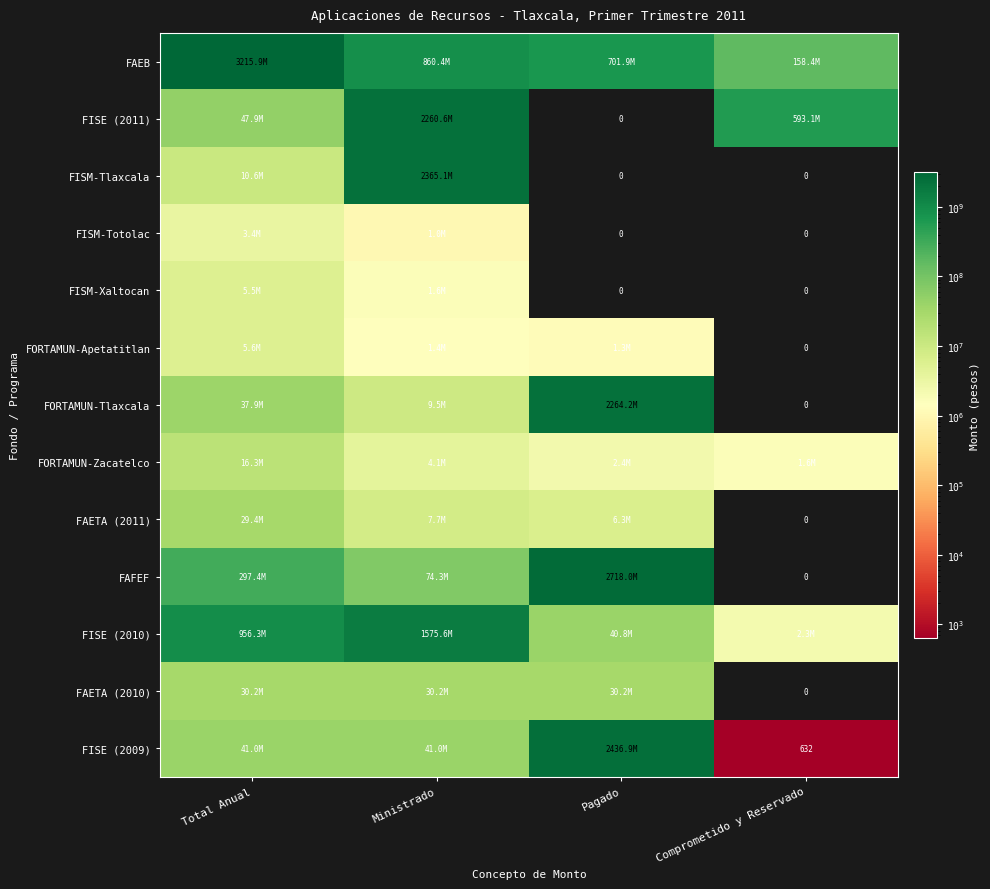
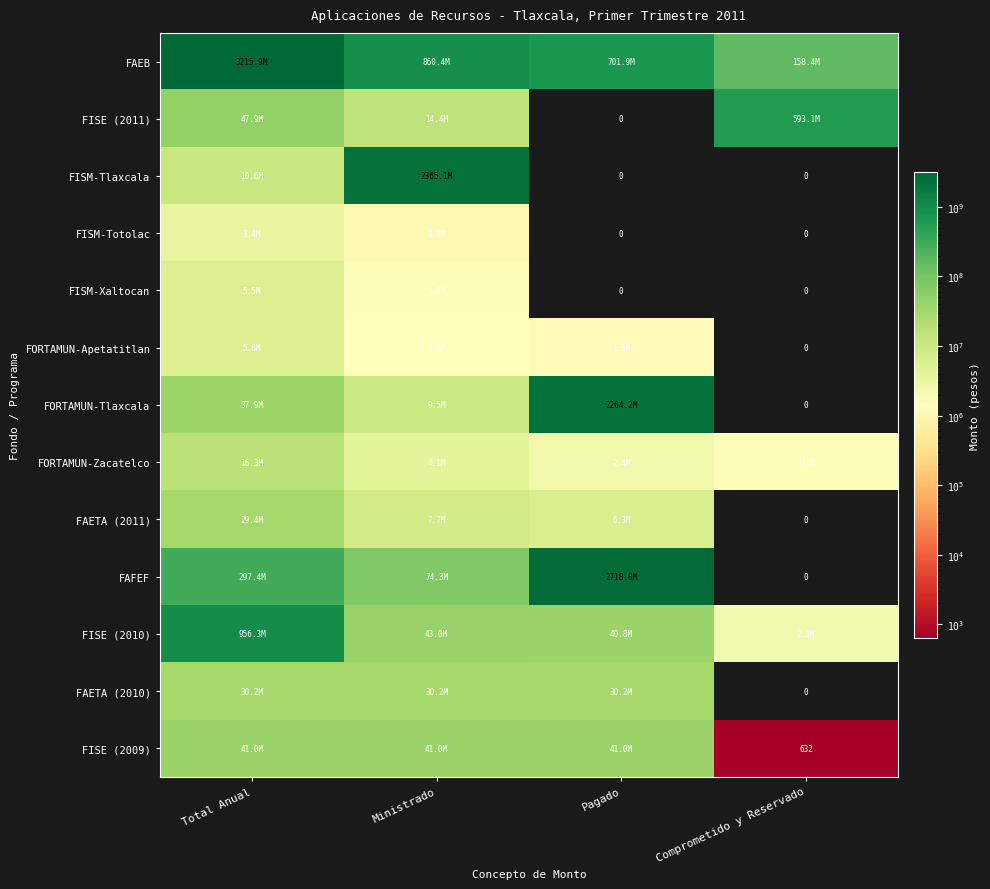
FISE (2011), Ministrado: 2260.6M -> 14.4M
FISE (2010), Ministrado: 1575.6M -> 43.0M
FISE (2009), Pagado: 2436.9M -> 41.0M
